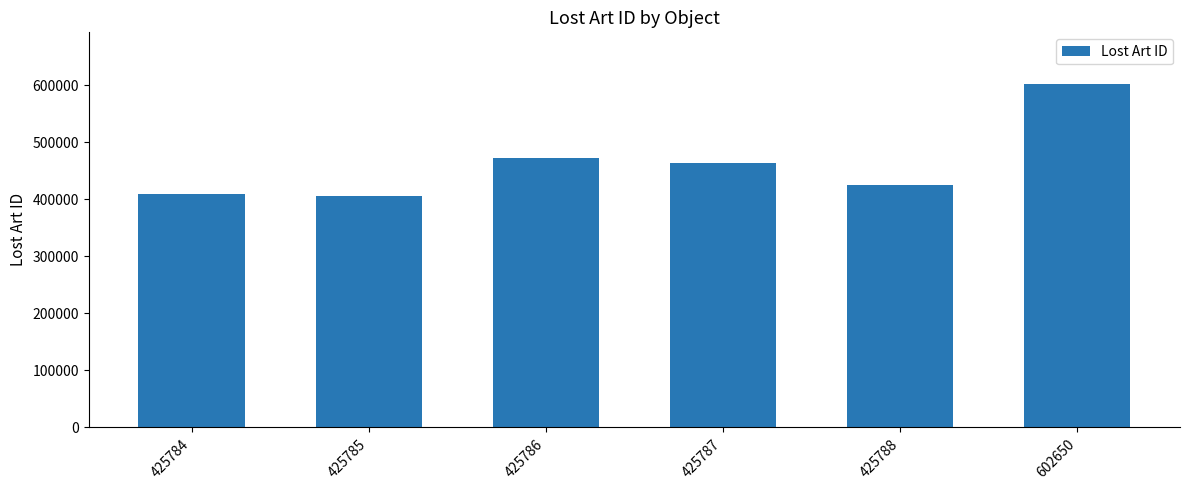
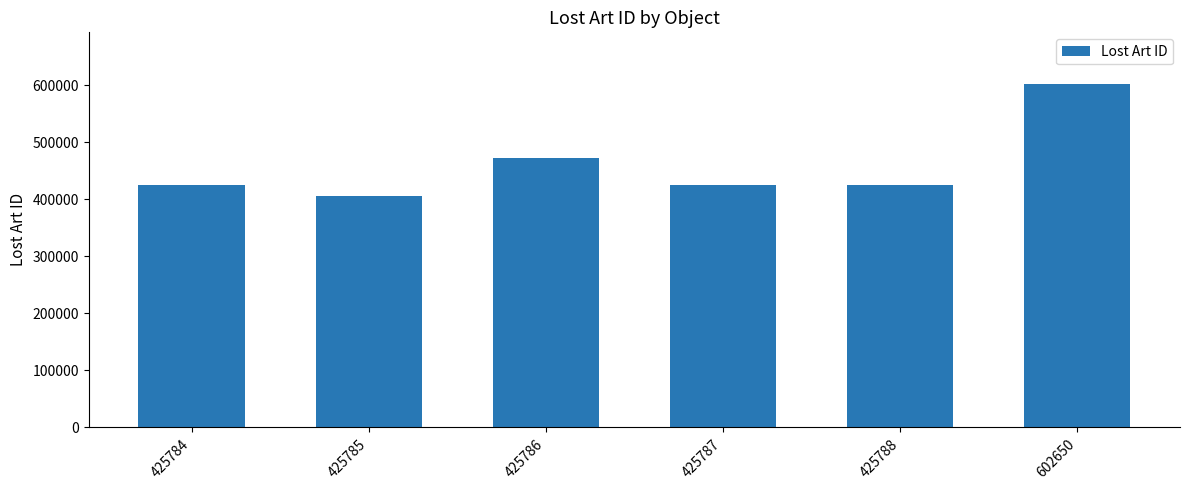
425784: 410000 -> 430000
425787: 460000 -> 430000
